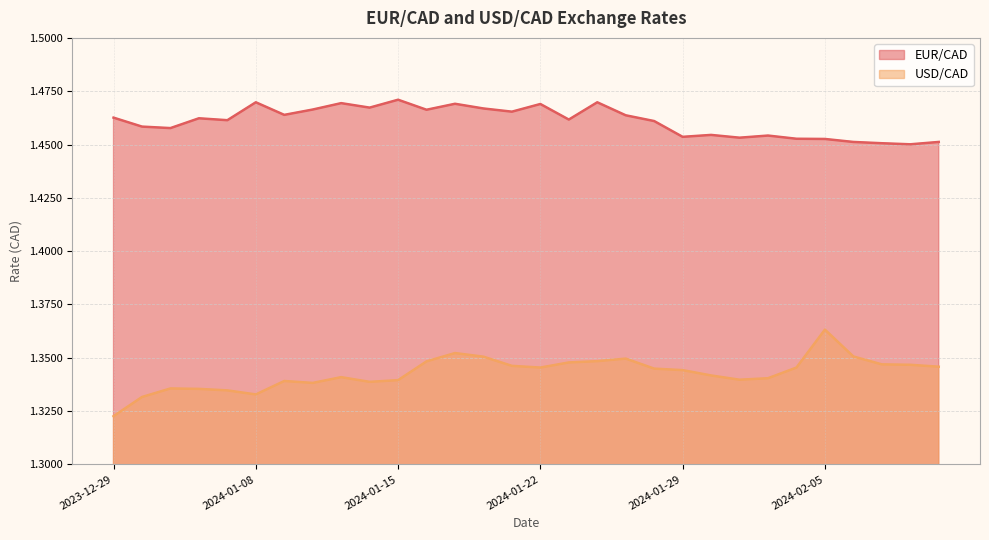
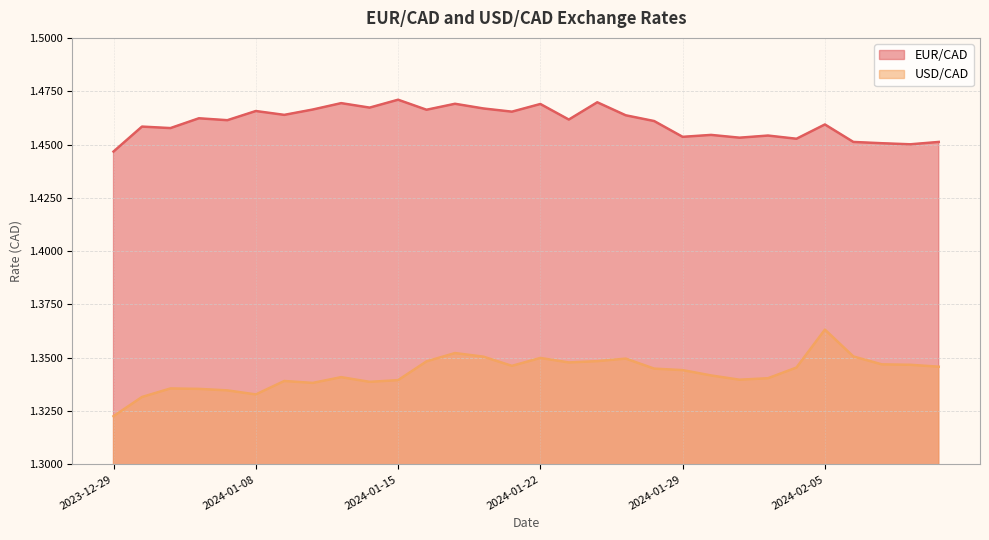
EUR/CAD, 2023-12-29: 1.463 -> 1.447
EUR/CAD, 2024-01-08: 1.470 -> 1.466
USD/CAD, 2024-01-22: 1.345 -> 1.350
EUR/CAD, 2024-02-05: 1.453 -> 1.459
